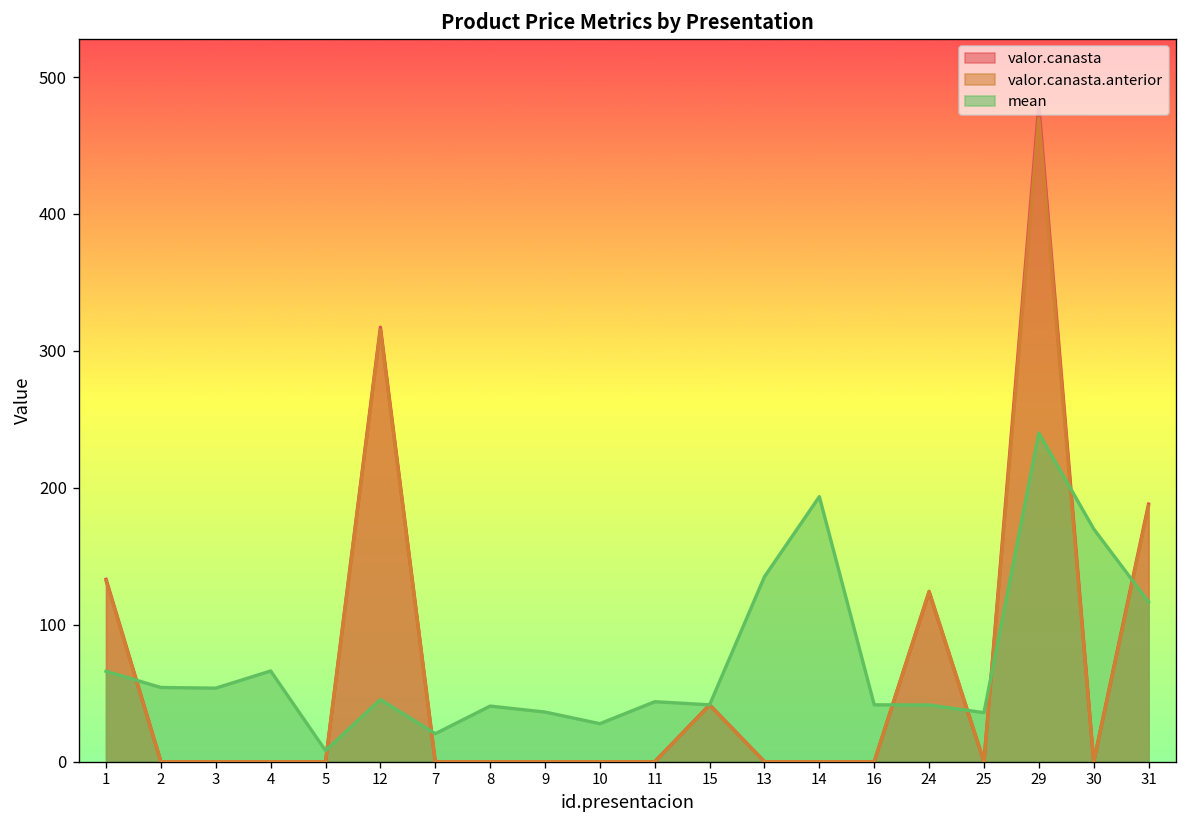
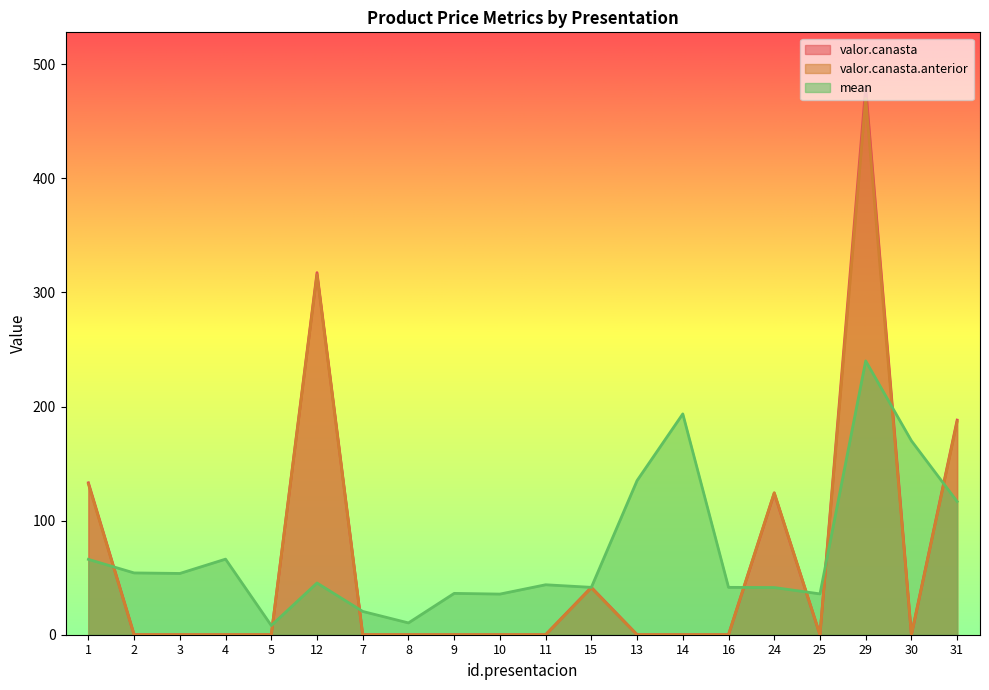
mean, 8: 41 -> 10
mean, 10: 28 -> 36
